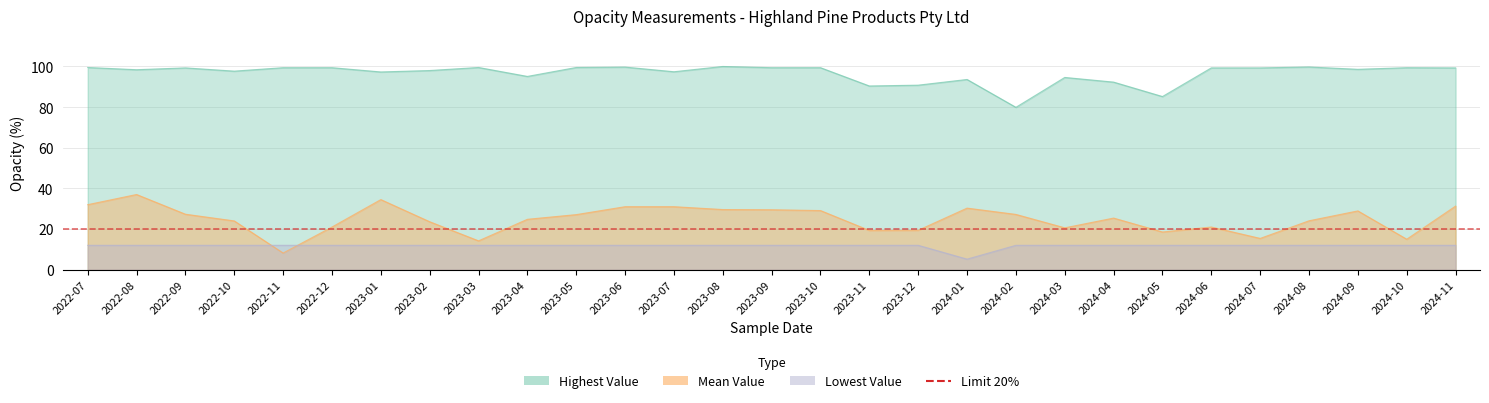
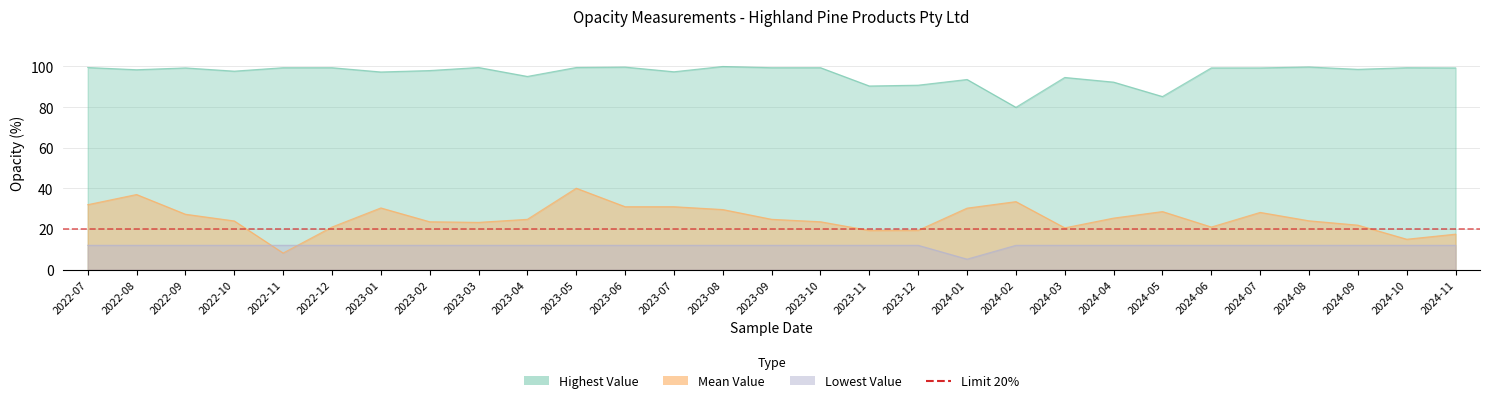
Mean Value, 2023-01: 35 -> 30
Mean Value, 2023-03: 14 -> 23
Mean Value, 2023-05: 27 -> 40
Mean Value, 2023-09: 30 -> 25
Mean Value, 2023-10: 29 -> 24
Mean Value, 2024-02: 27 -> 34
Mean Value, 2024-05: 19 -> 29
Mean Value, 2024-07: 15 -> 28
Mean Value, 2024-09: 29 -> 22
Mean Value, 2024-11: 31 -> 18
